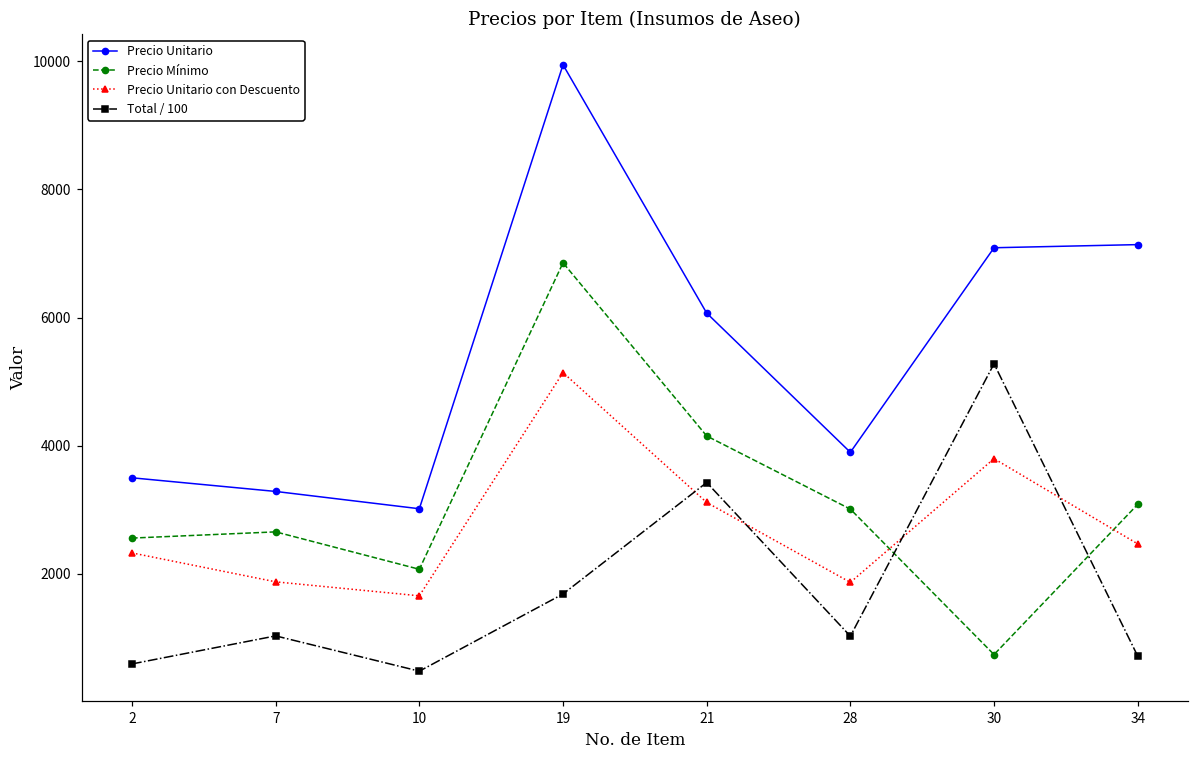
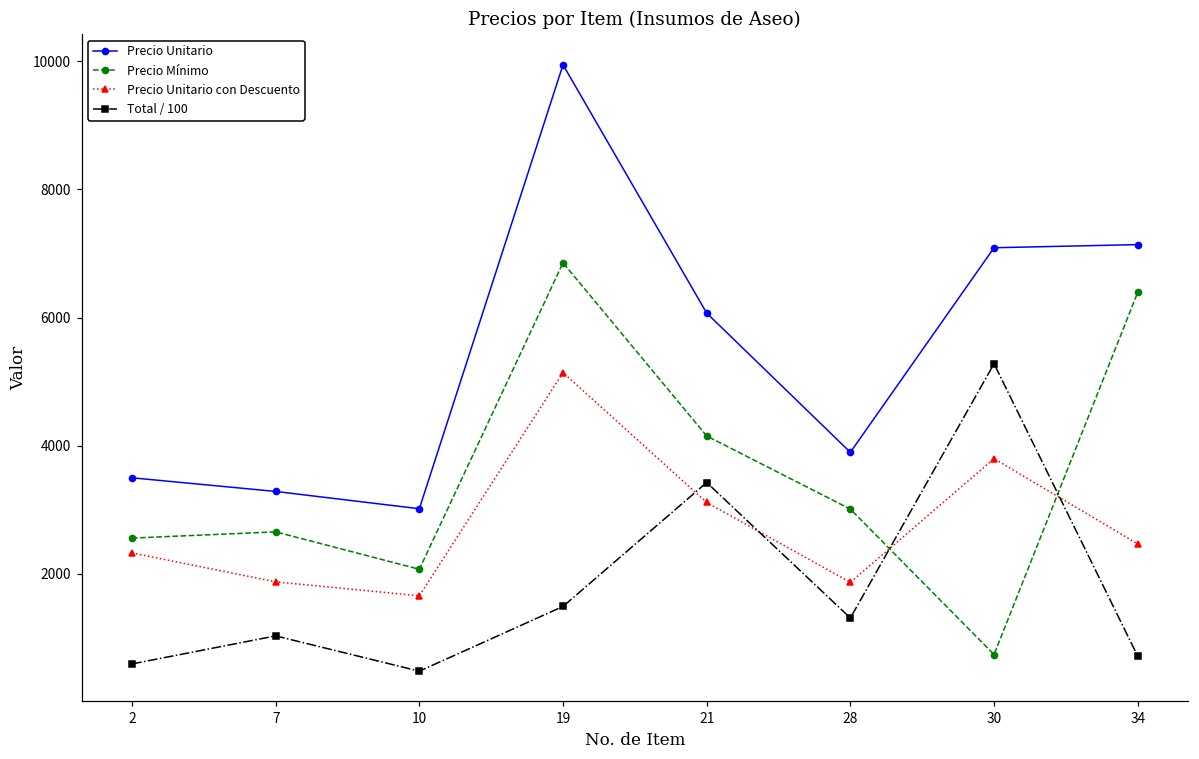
Total / 100, 19: 1700 -> 1500
Total / 100, 28: 1000 -> 1300
Precio Mínimo, 34: 3100 -> 6400
